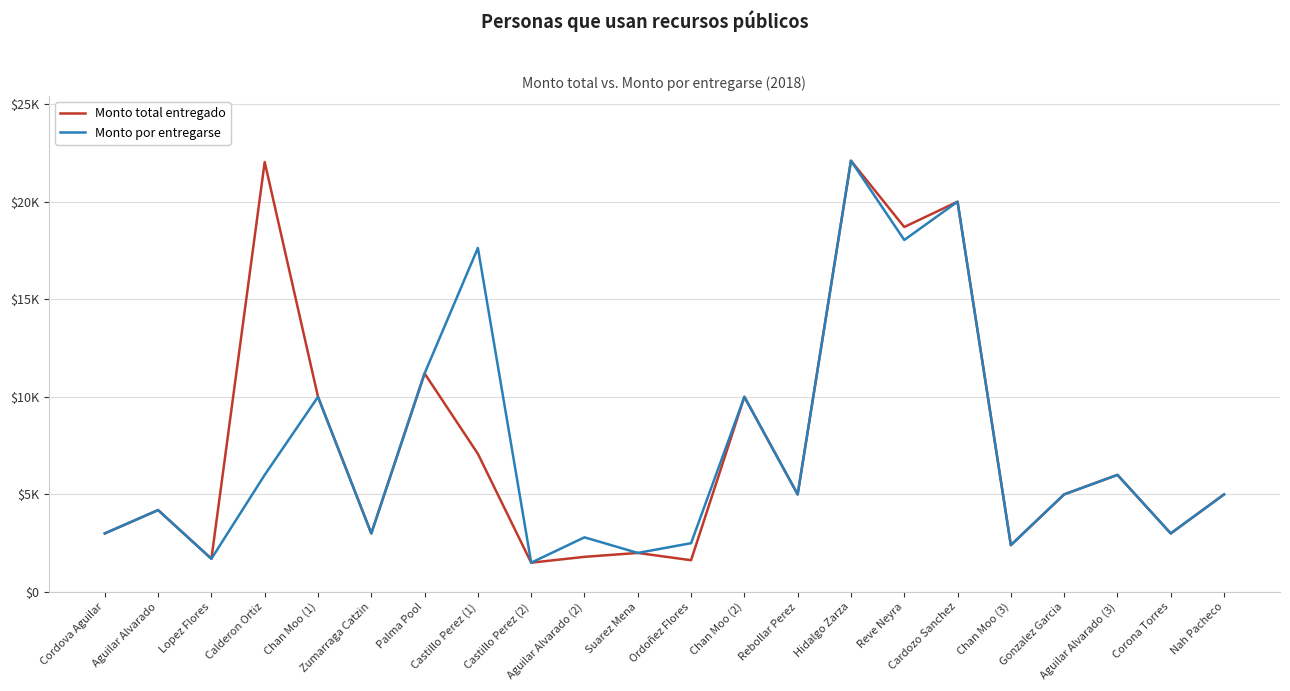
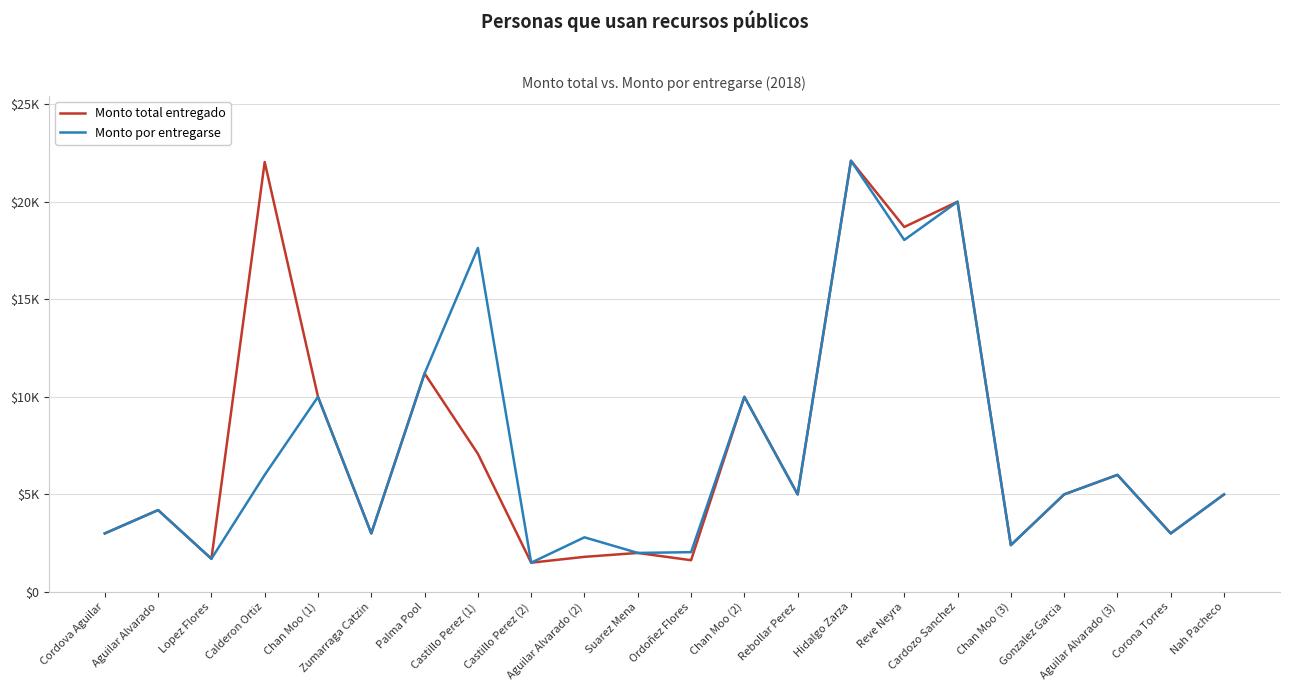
Monto por entregarse, Ordoñez Flores: $2500 -> $2000
